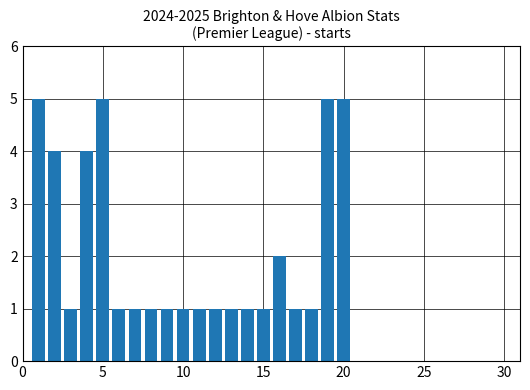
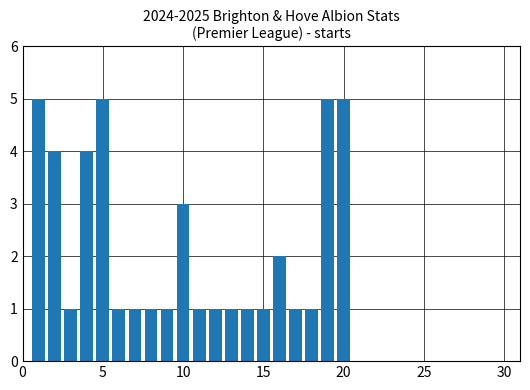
10: 1 -> 3
